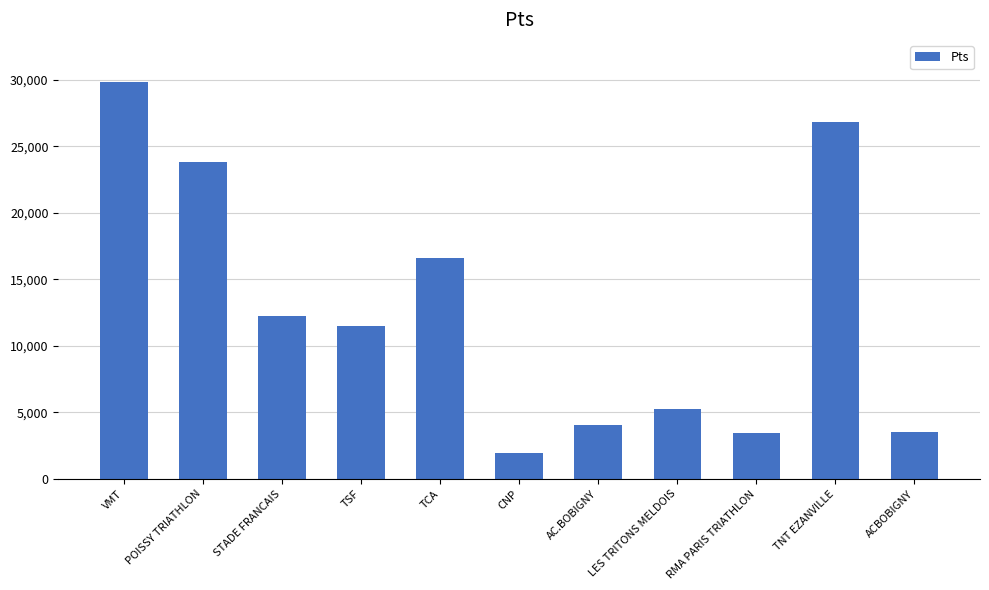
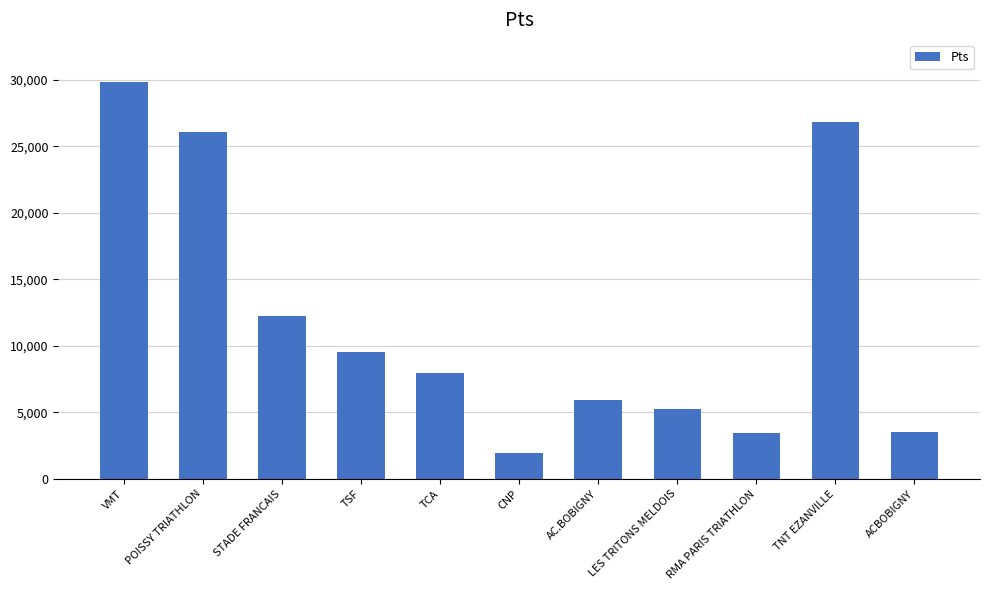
POISSY TRIATHLON: 23,800 -> 26,100
TSF: 11,500 -> 9,600
TCA: 16,600 -> 8,000
AC.BOBIGNY: 4,000 -> 5,900
